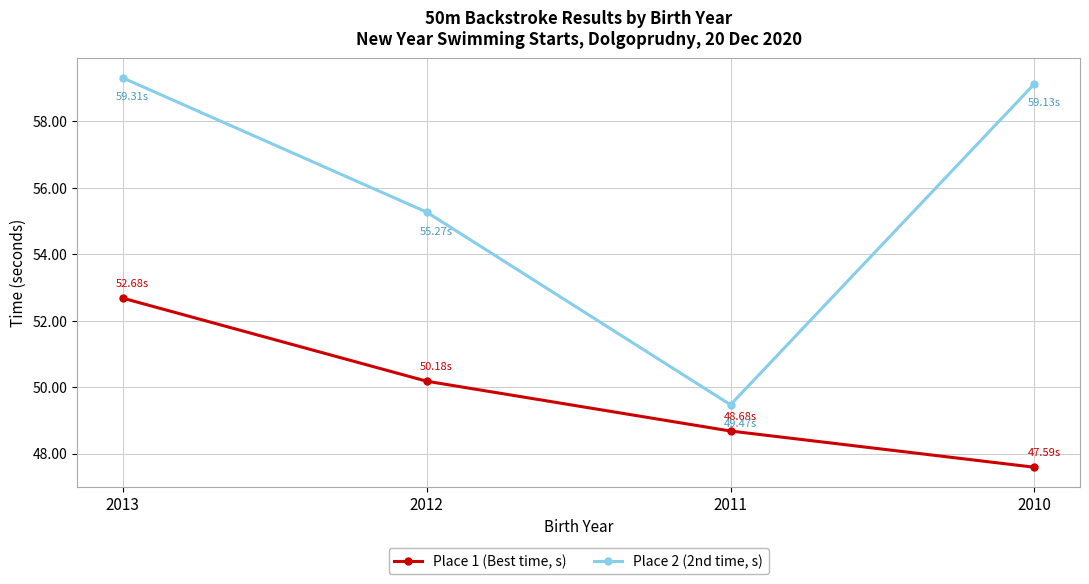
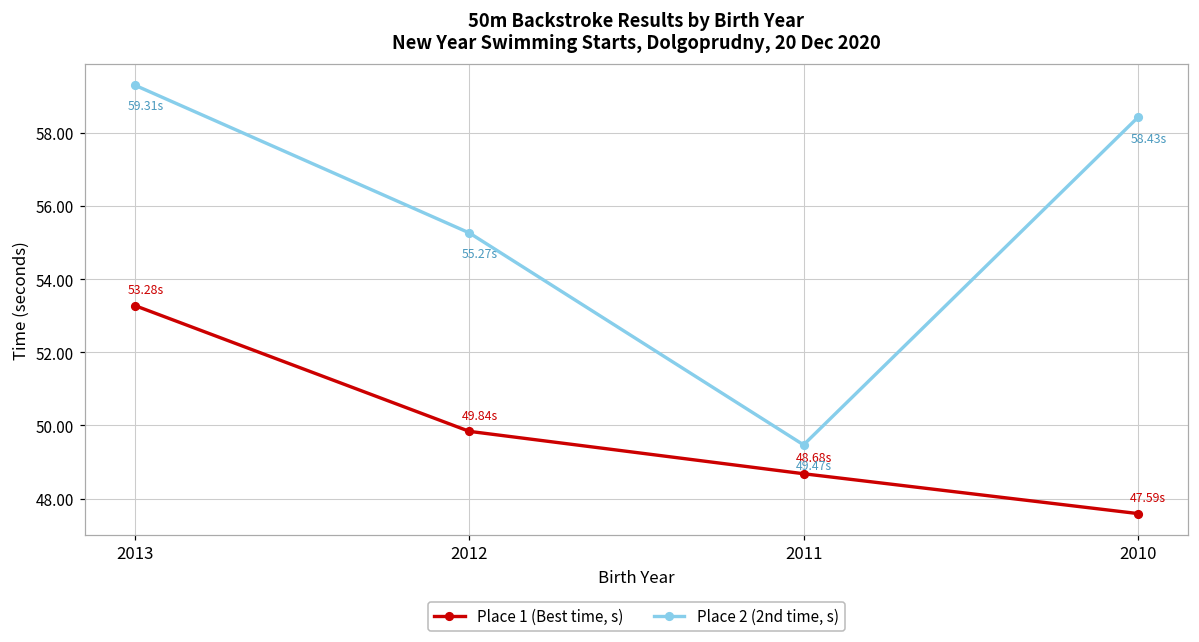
Place 1 (Best time, s), 2013: 52.68s -> 53.28s
Place 1 (Best time, s), 2012: 50.18s -> 49.84s
Place 2 (2nd time, s), 2010: 59.13s -> 58.43s
